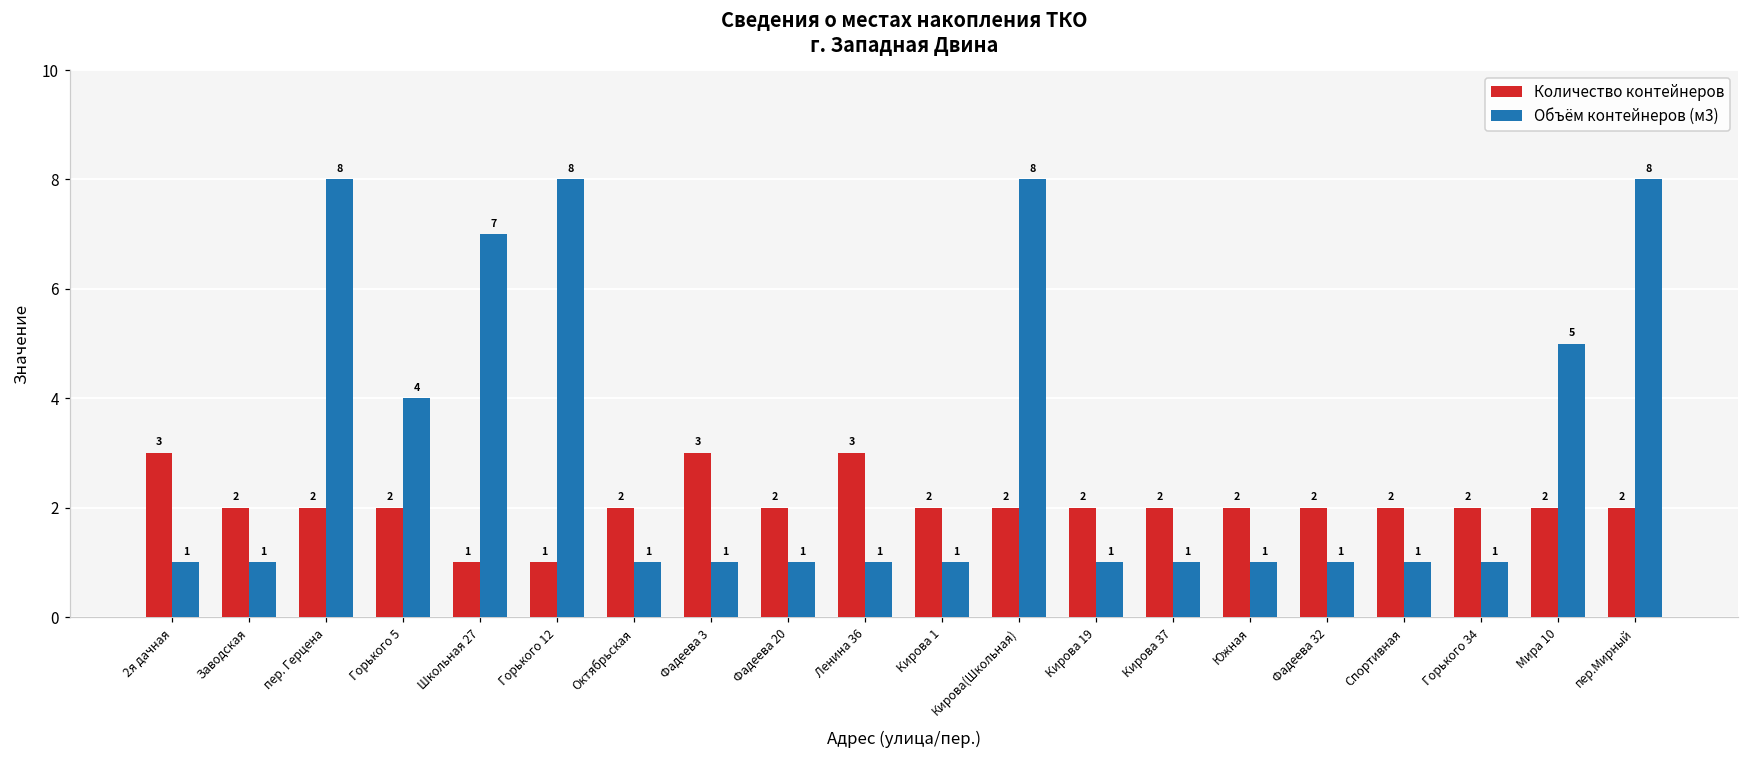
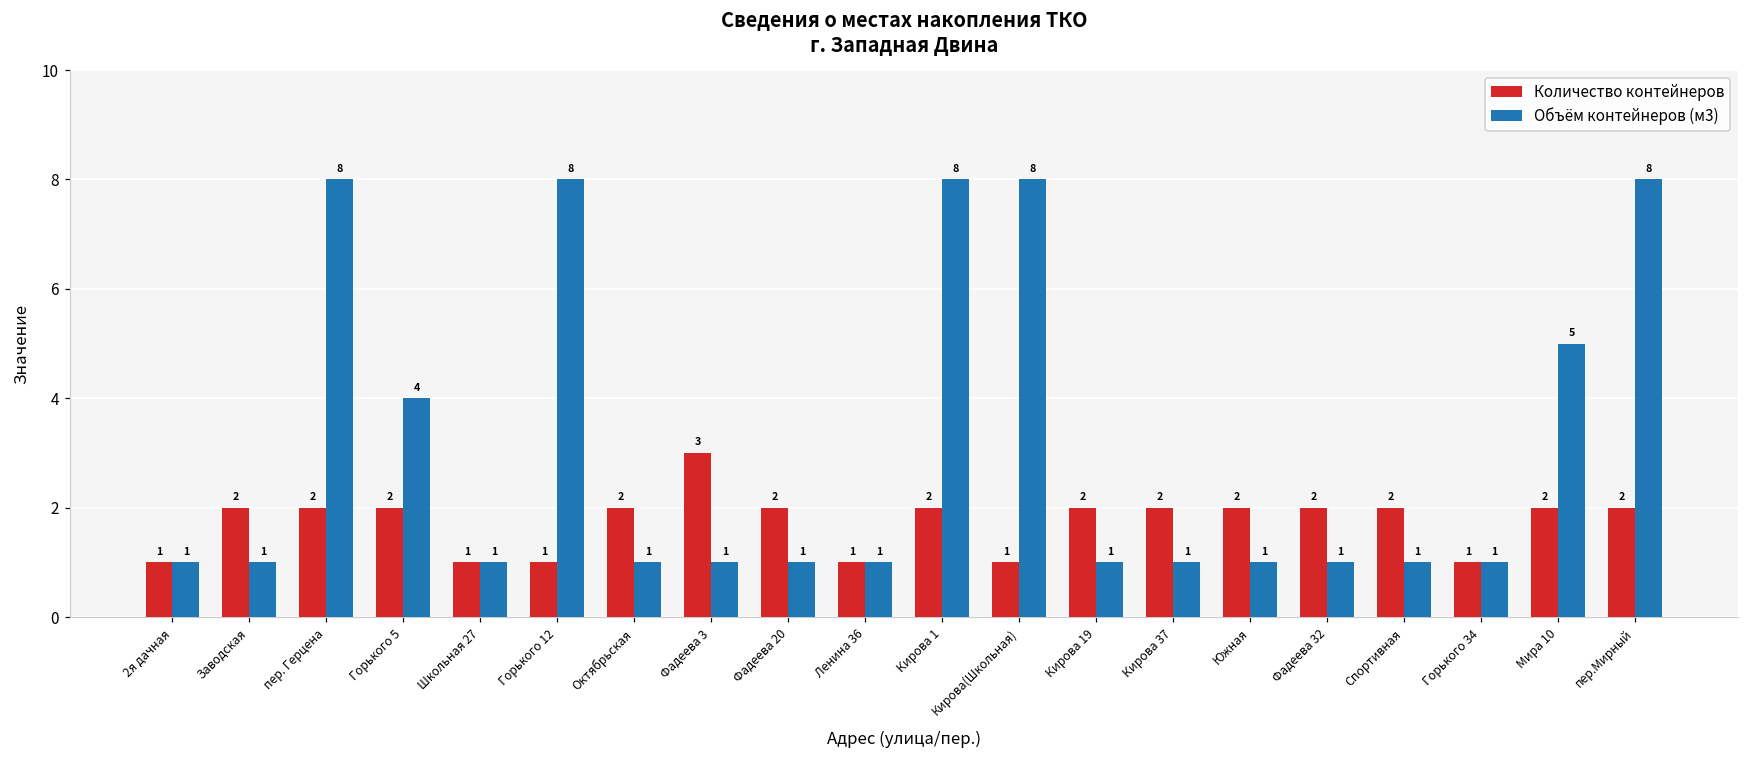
Количество контейнеров, 2я дачная: 3 -> 1
Объём контейнеров (м3), Школьная 27: 7 -> 1
Количество контейнеров, Ленина 36: 3 -> 1
Объём контейнеров (м3), Кирова 1: 1 -> 8
Количество контейнеров, Кирова(Школьная): 2 -> 1
Количество контейнеров, Горького 34: 2 -> 1
